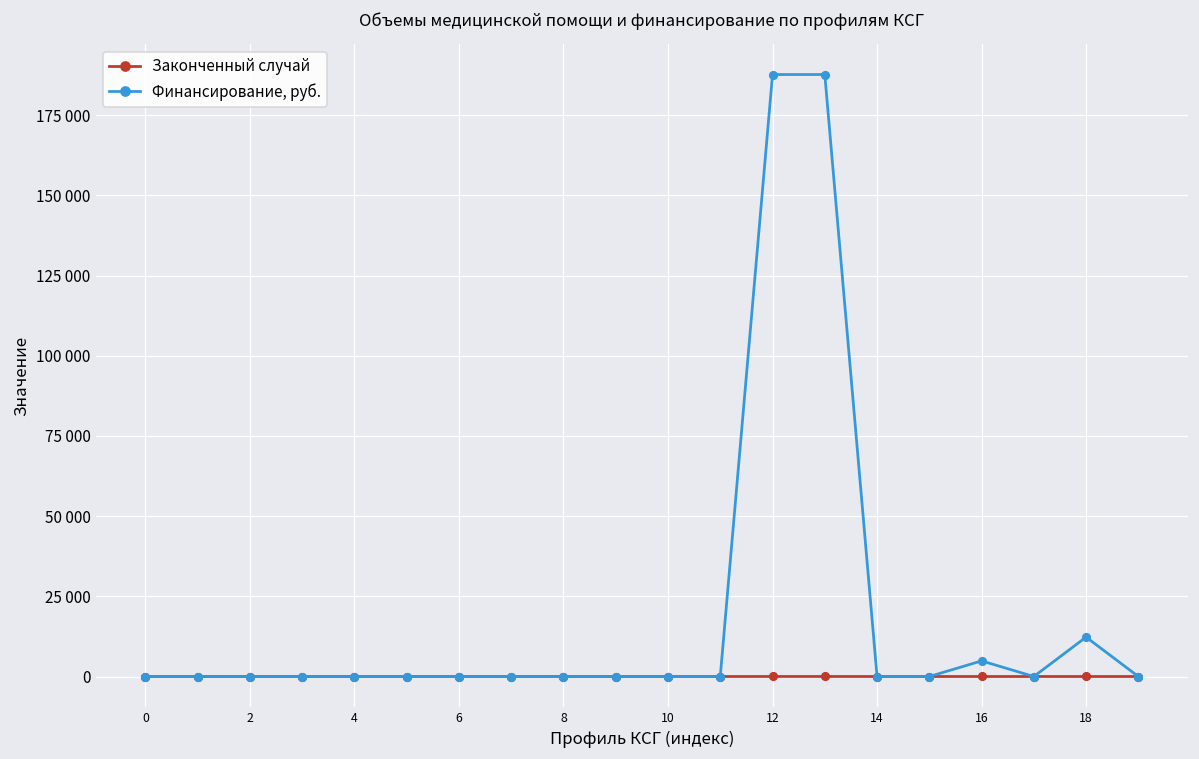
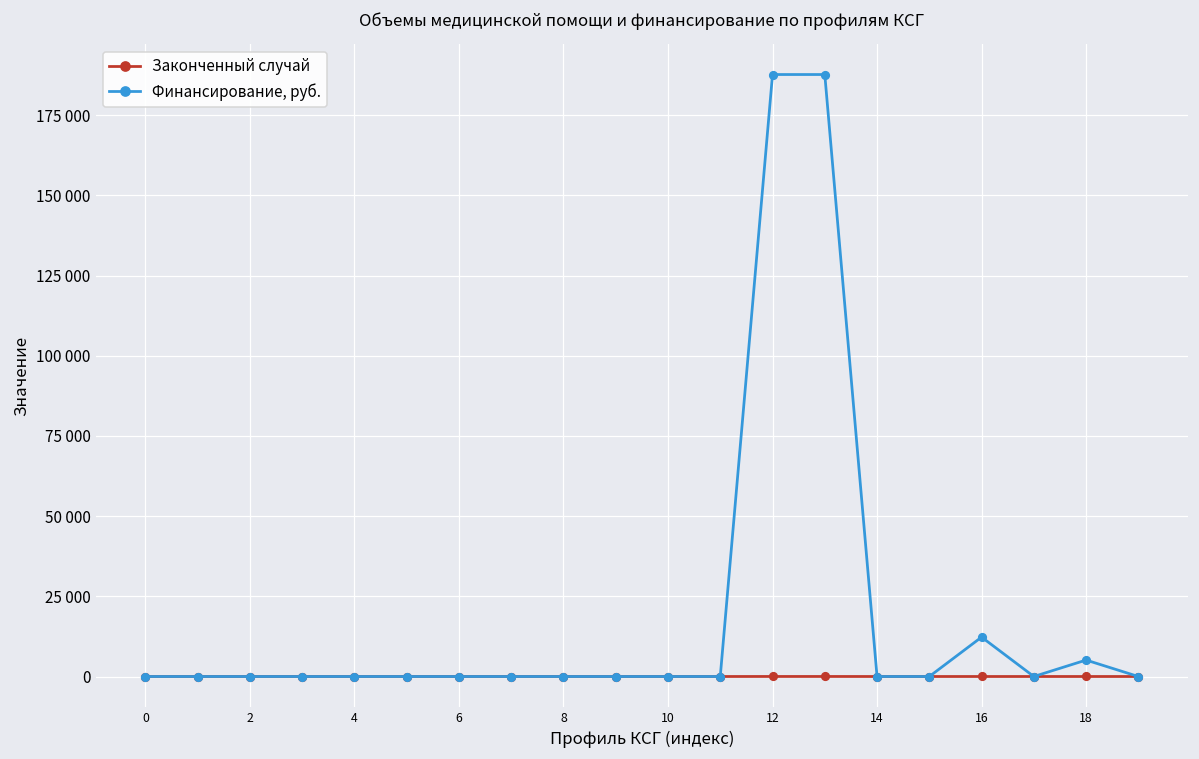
Финансирование, руб., 16: 5000 -> 12000
Финансирование, руб., 18: 12000 -> 5000
